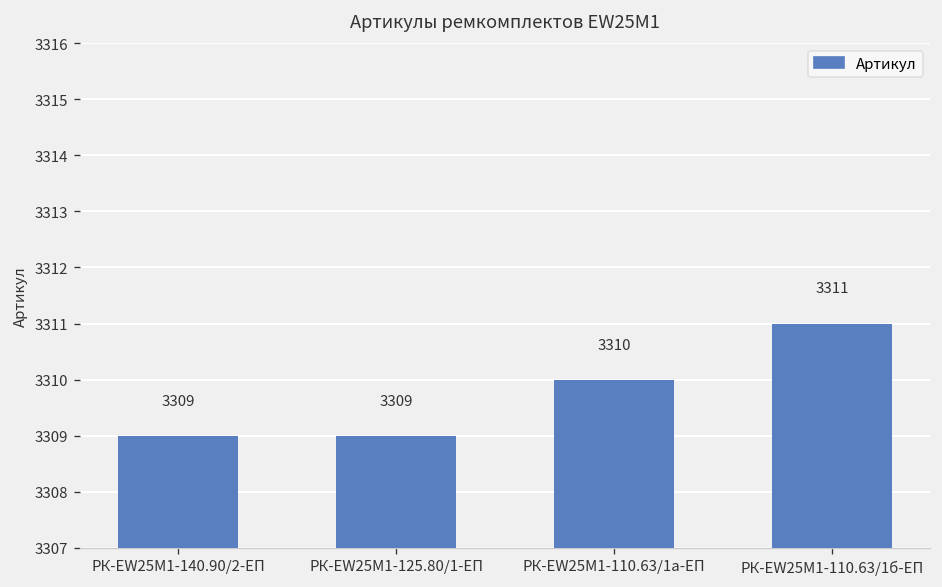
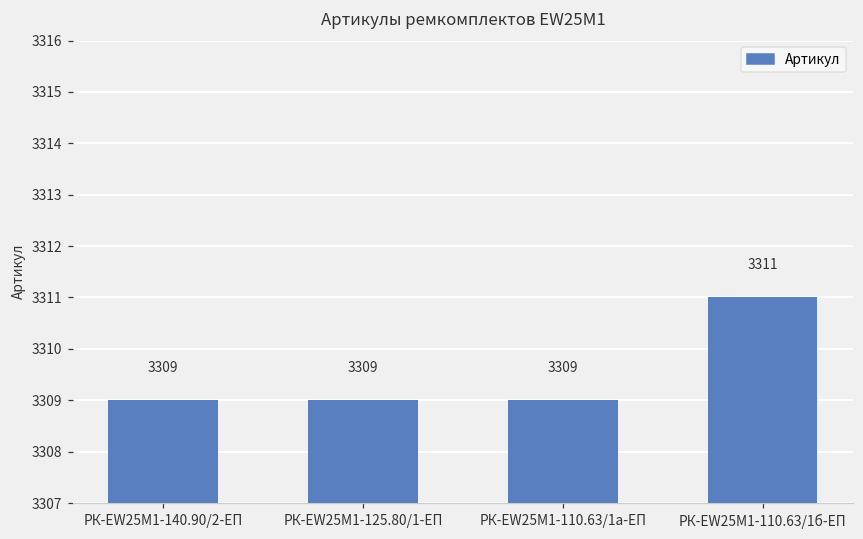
РК-EW25M1-110.63/1а-ЕП: 3310 -> 3309
